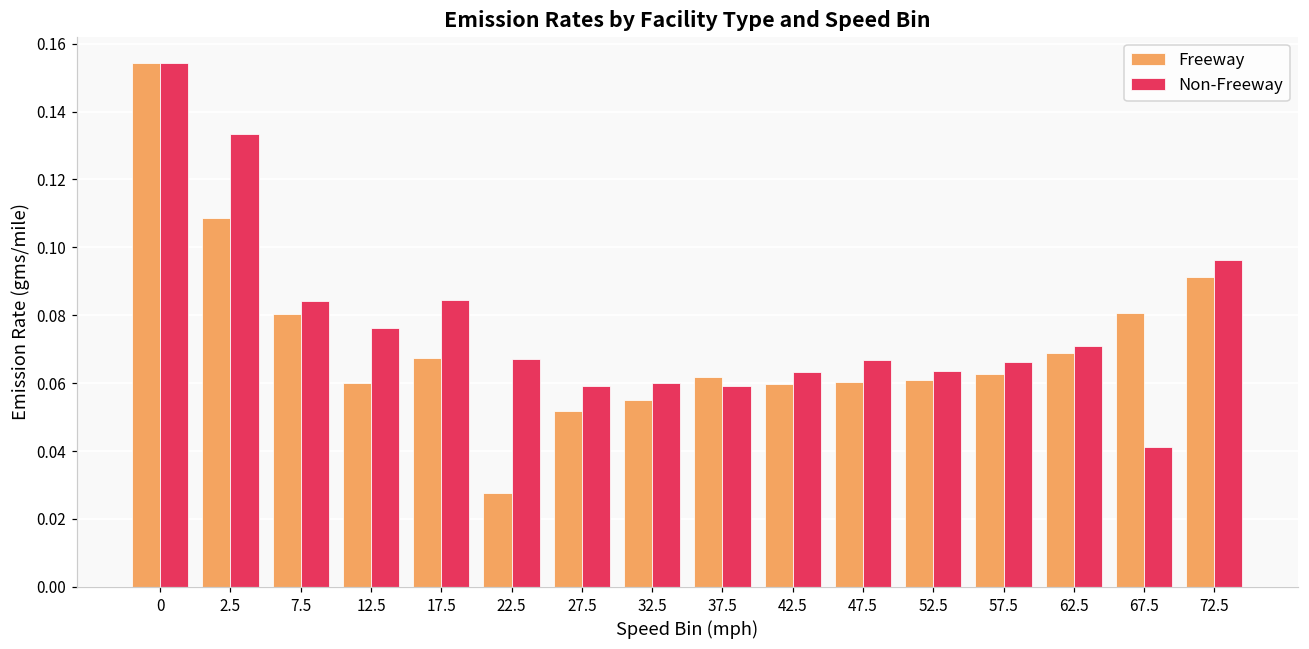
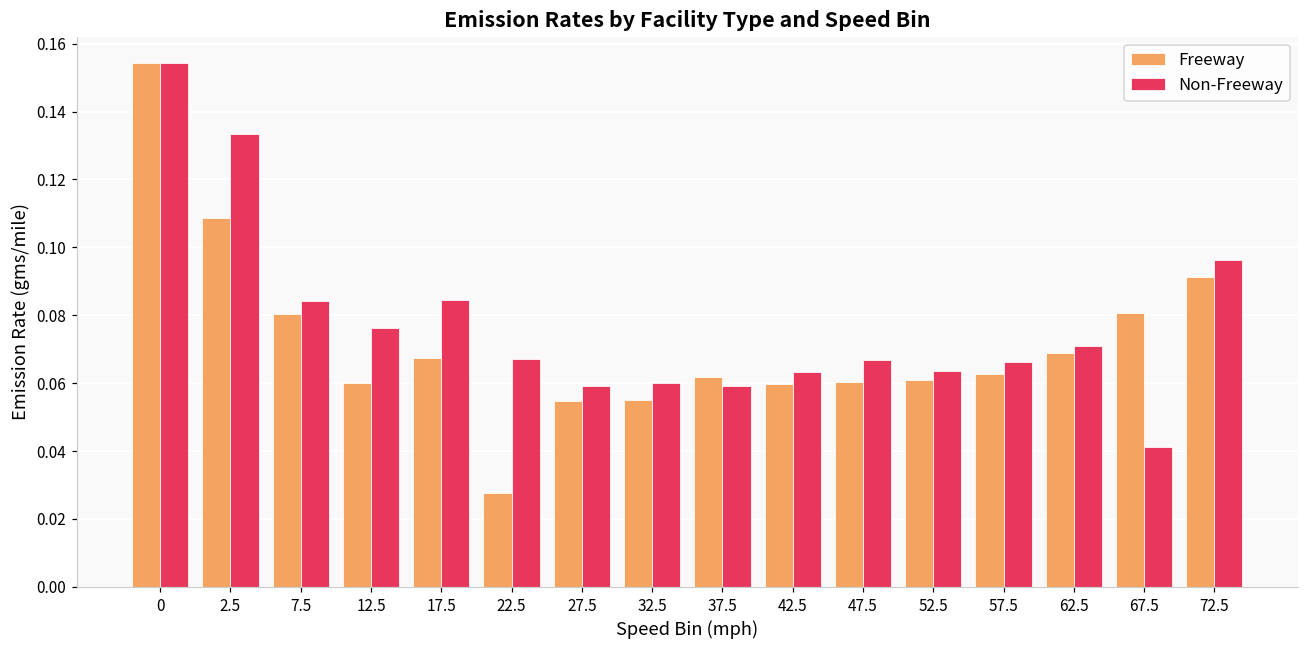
Freeway, 27.5: 0.052 -> 0.055
